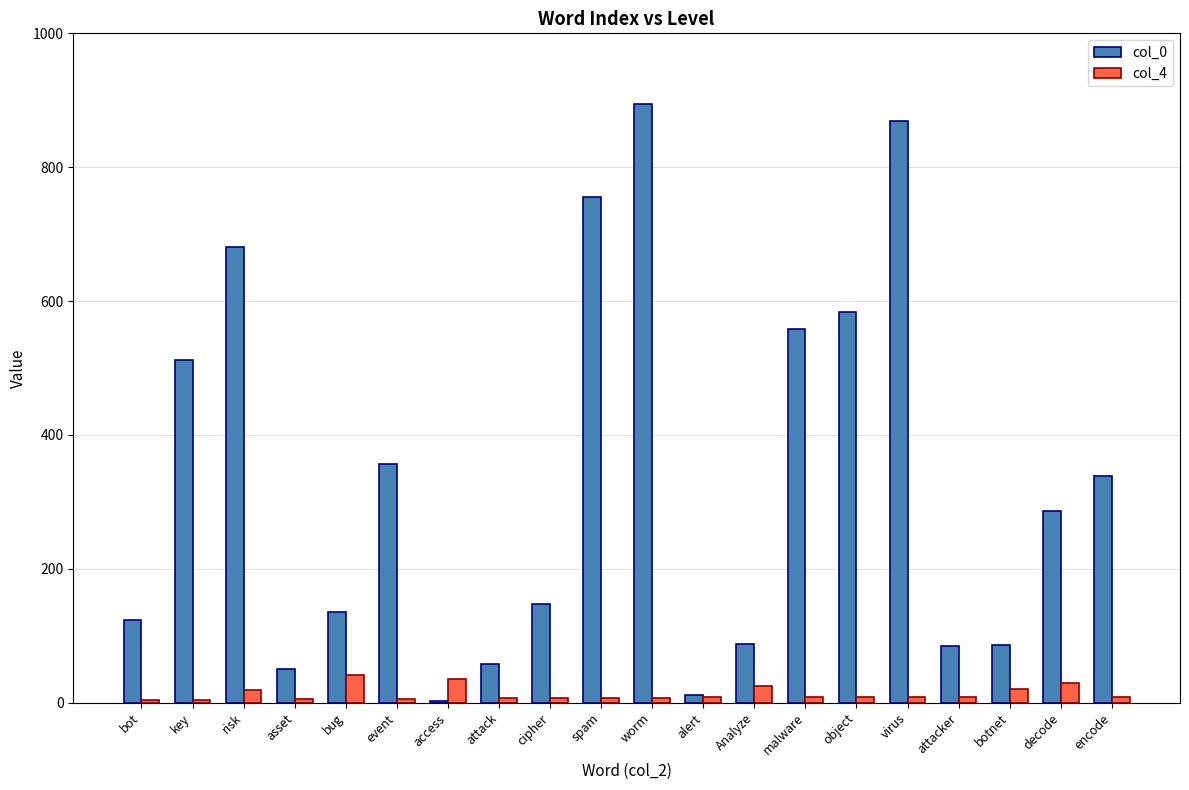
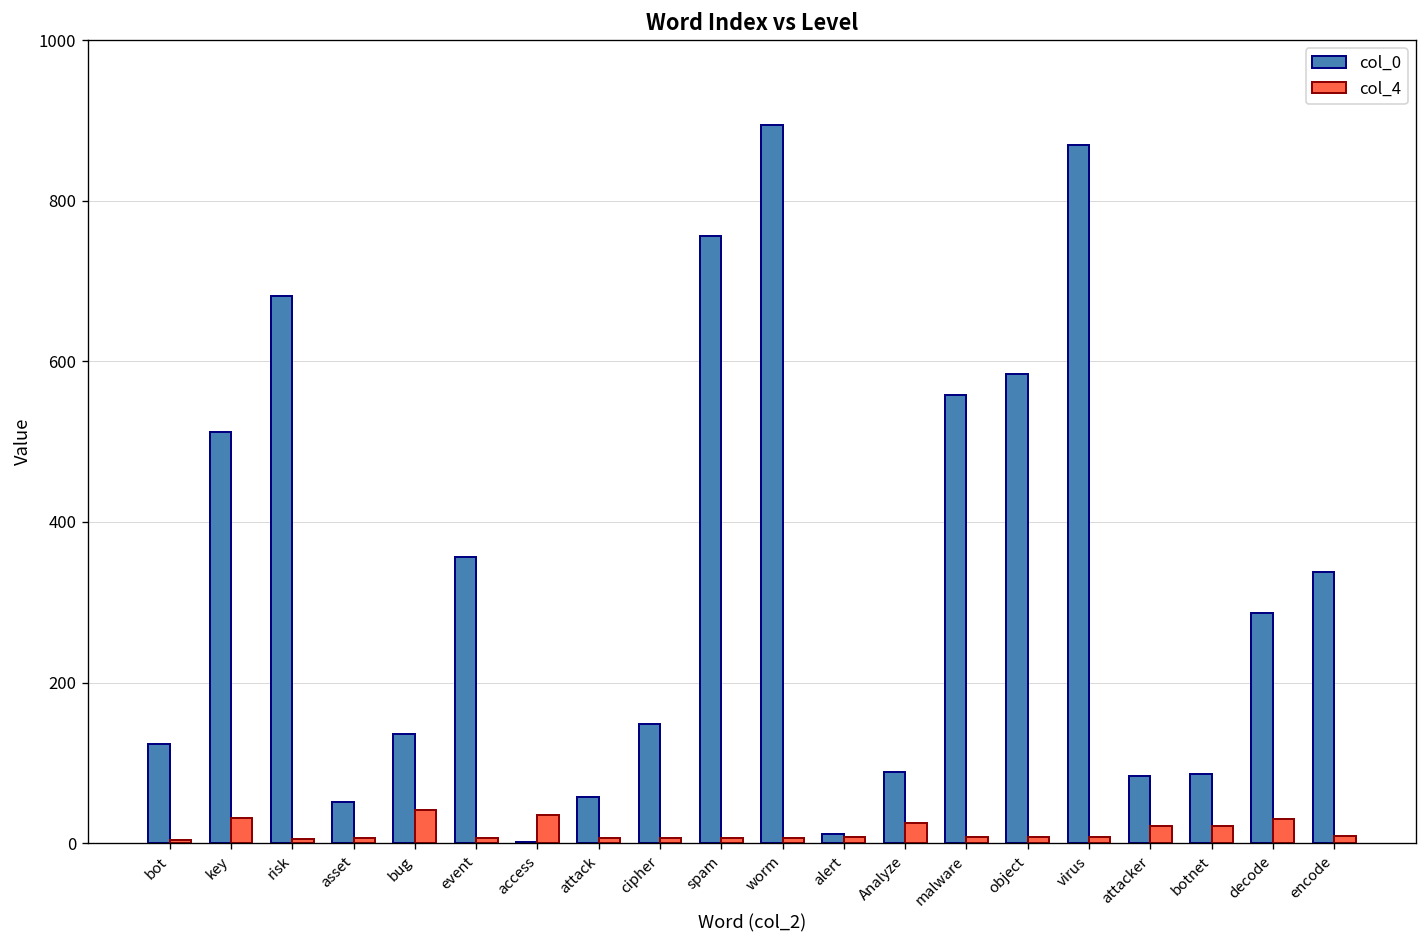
col_4, key: 0 -> 30
col_4, risk: 20 -> 10
col_4, attacker: 10 -> 20
